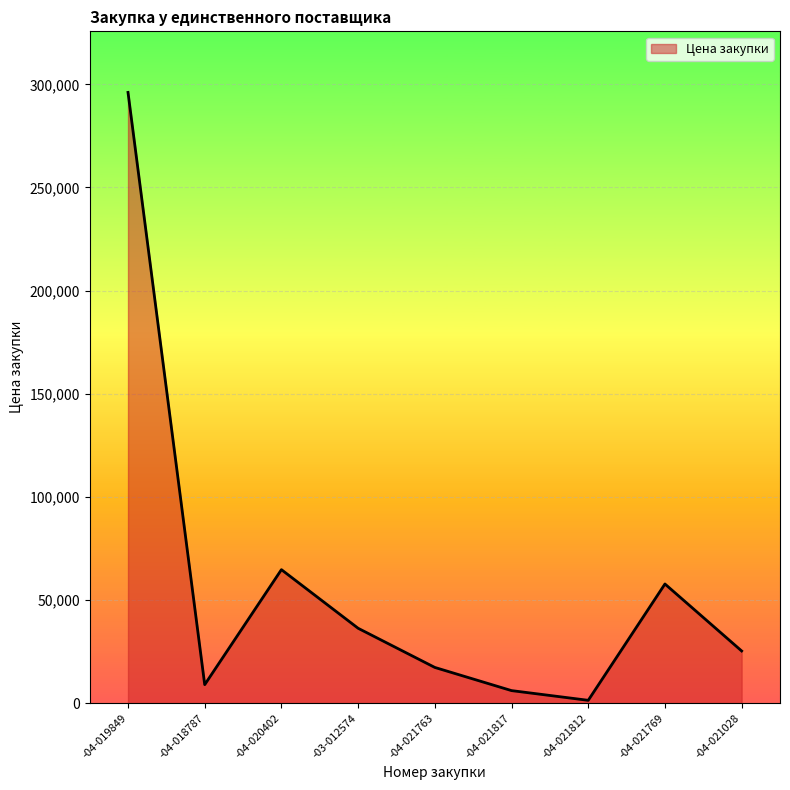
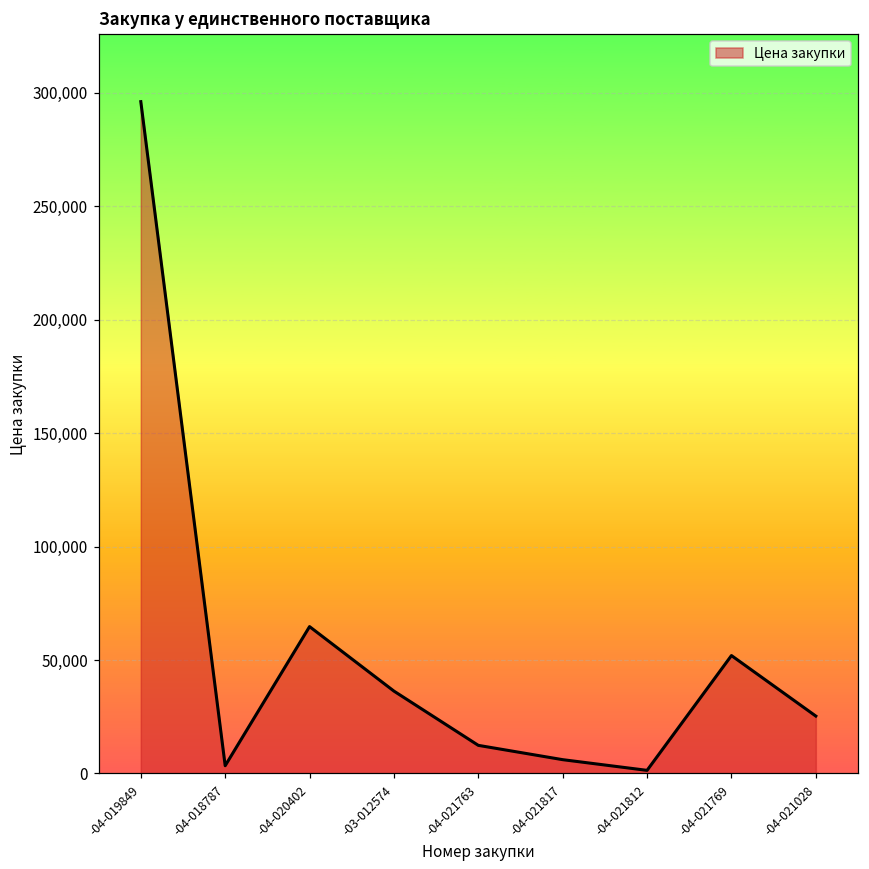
-04-018787: 9,000 -> 3,000
-04-021763: 17,000 -> 12,000
-04-021769: 58,000 -> 52,000
